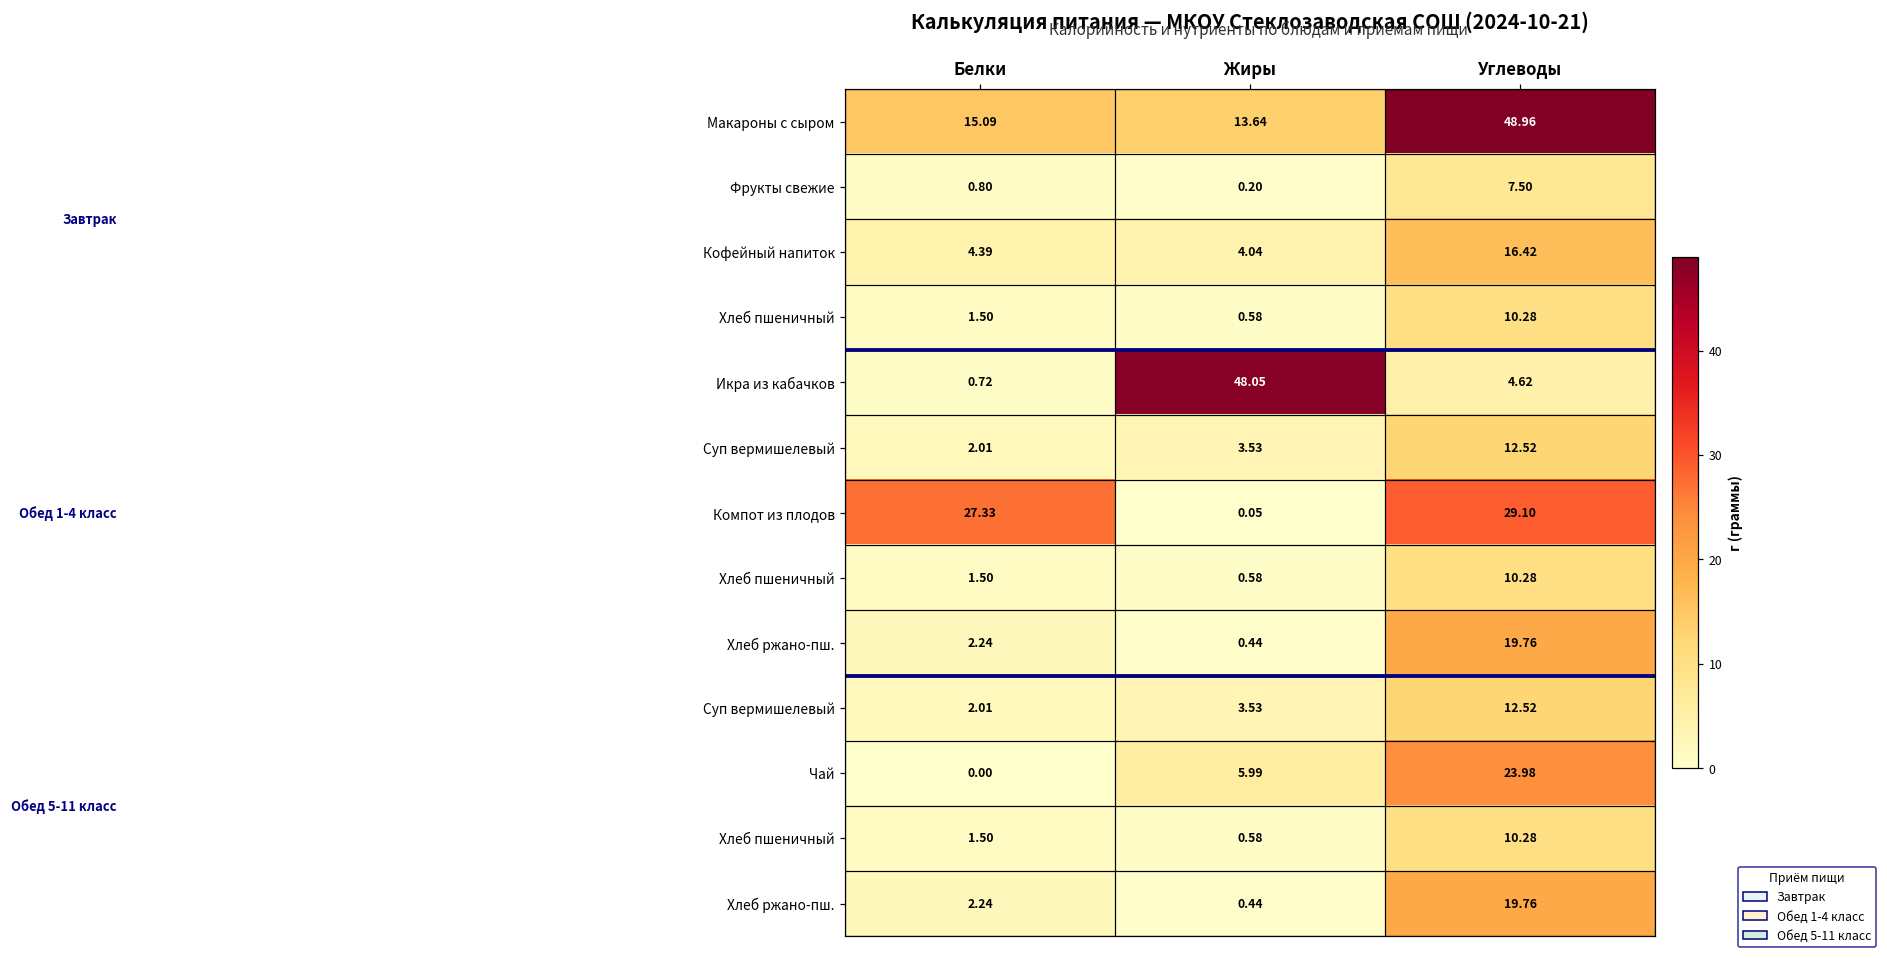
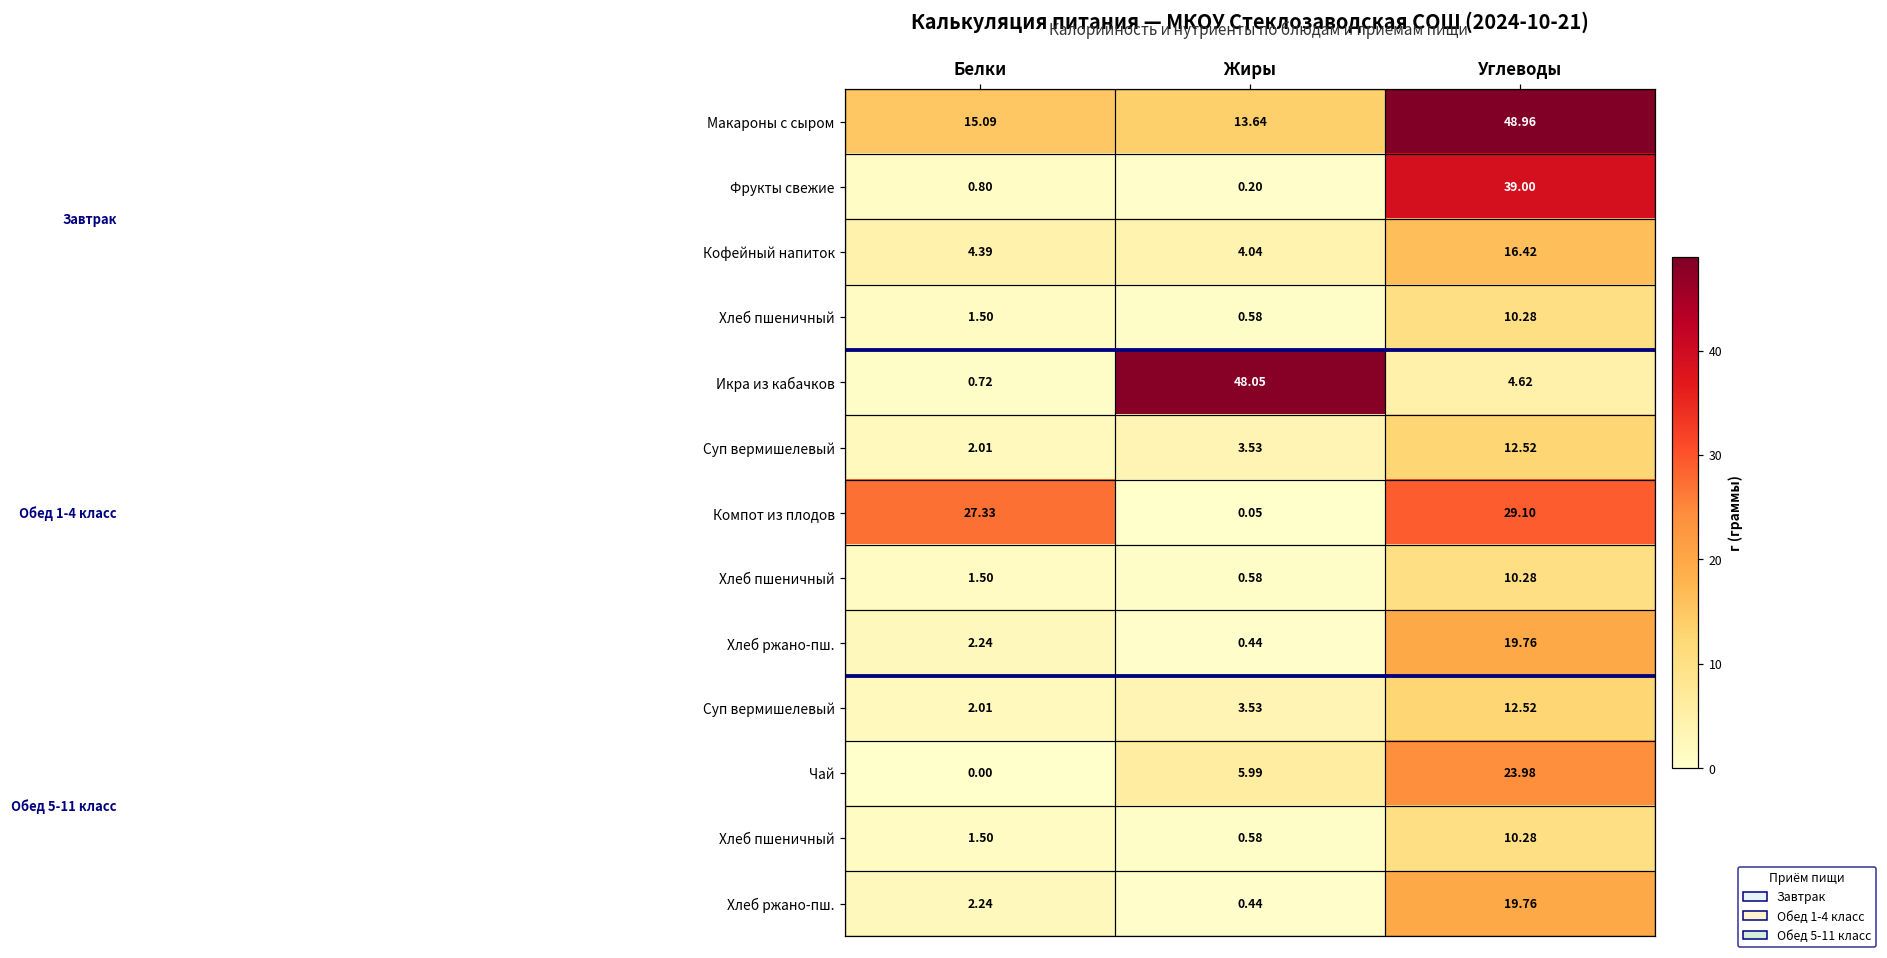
Фрукты свежие, Углеводы: 7.50 -> 39.00
